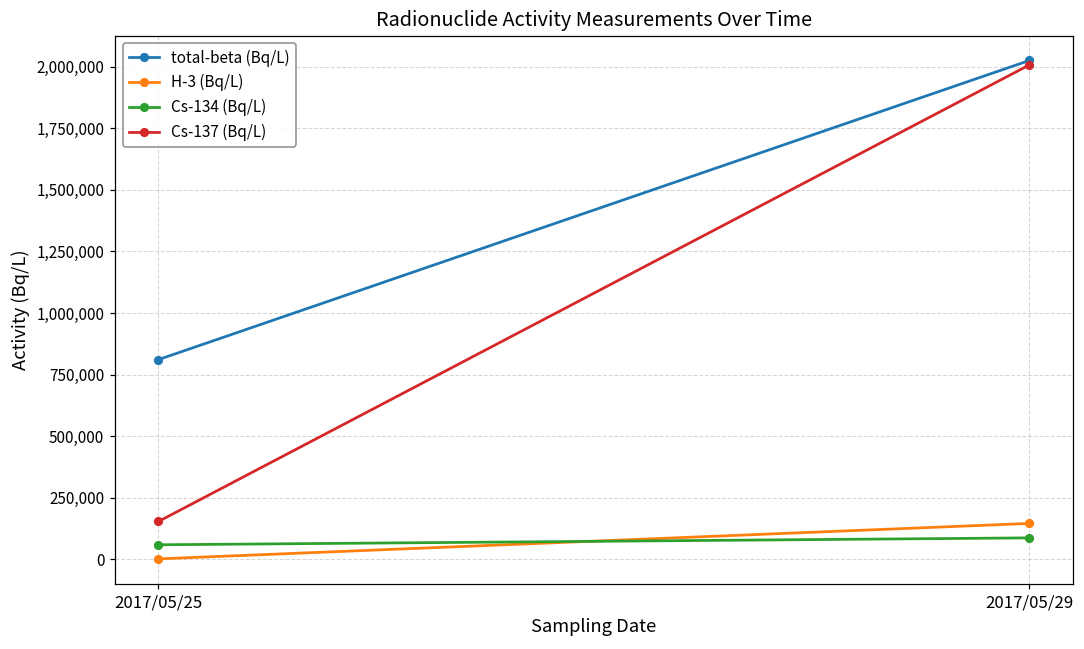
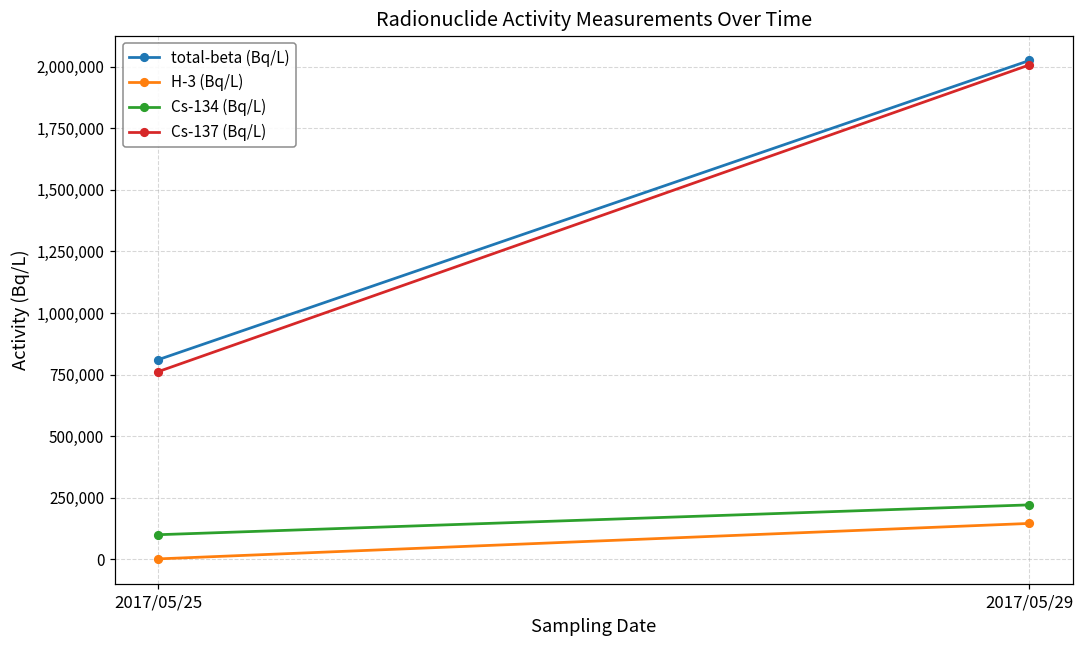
Cs-134 (Bq/L), 2017/05/25: 60,000 -> 100,000
Cs-137 (Bq/L), 2017/05/25: 150,000 -> 760,000
Cs-134 (Bq/L), 2017/05/29: 90,000 -> 220,000
